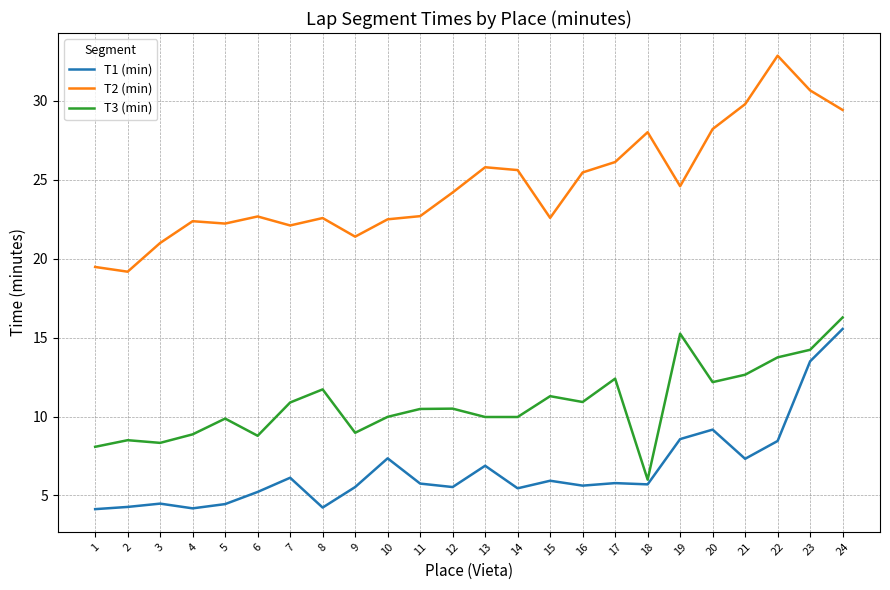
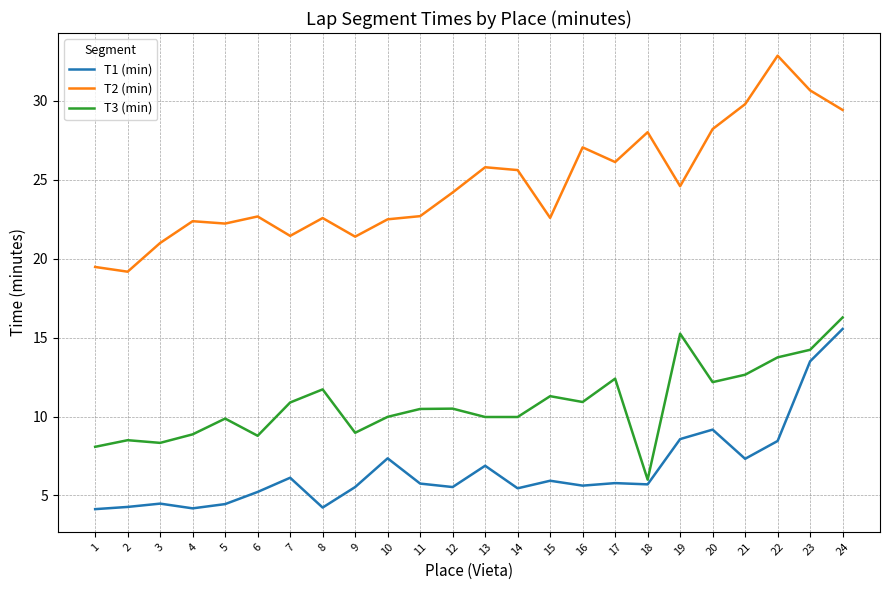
T2 (min), 7: 22.1 -> 21.5
T2 (min), 16: 25.5 -> 27.1
